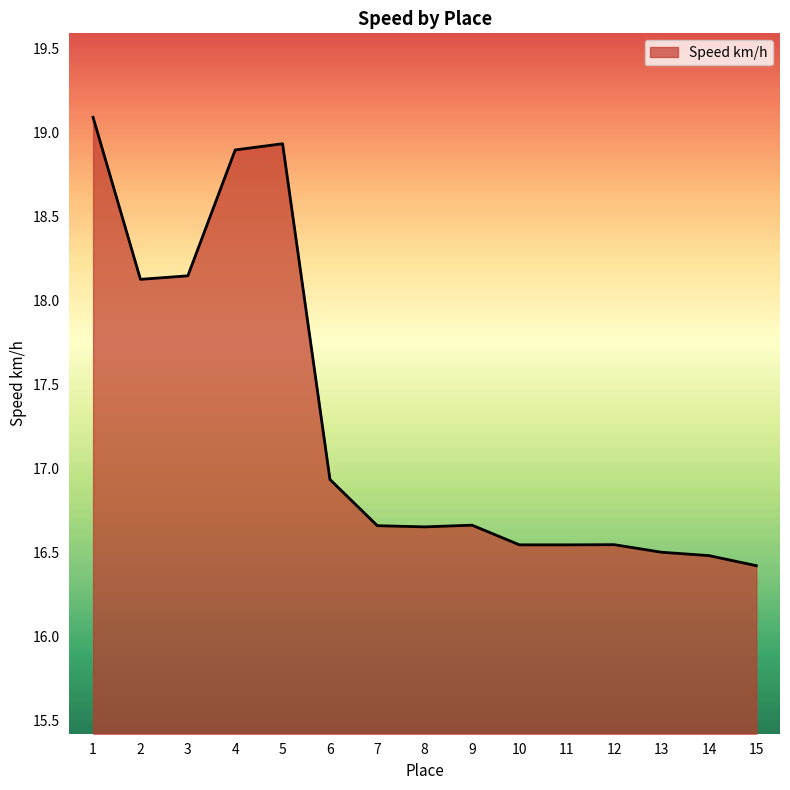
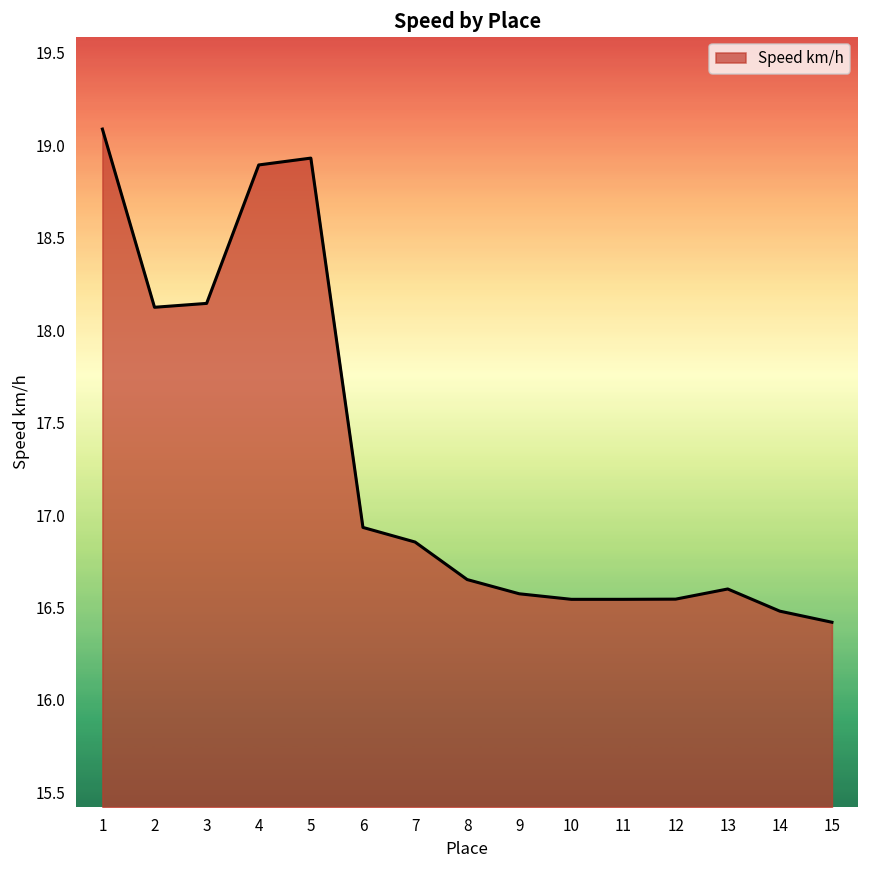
7: 16.66 -> 16.85
9: 16.66 -> 16.57
13: 16.5 -> 16.6
